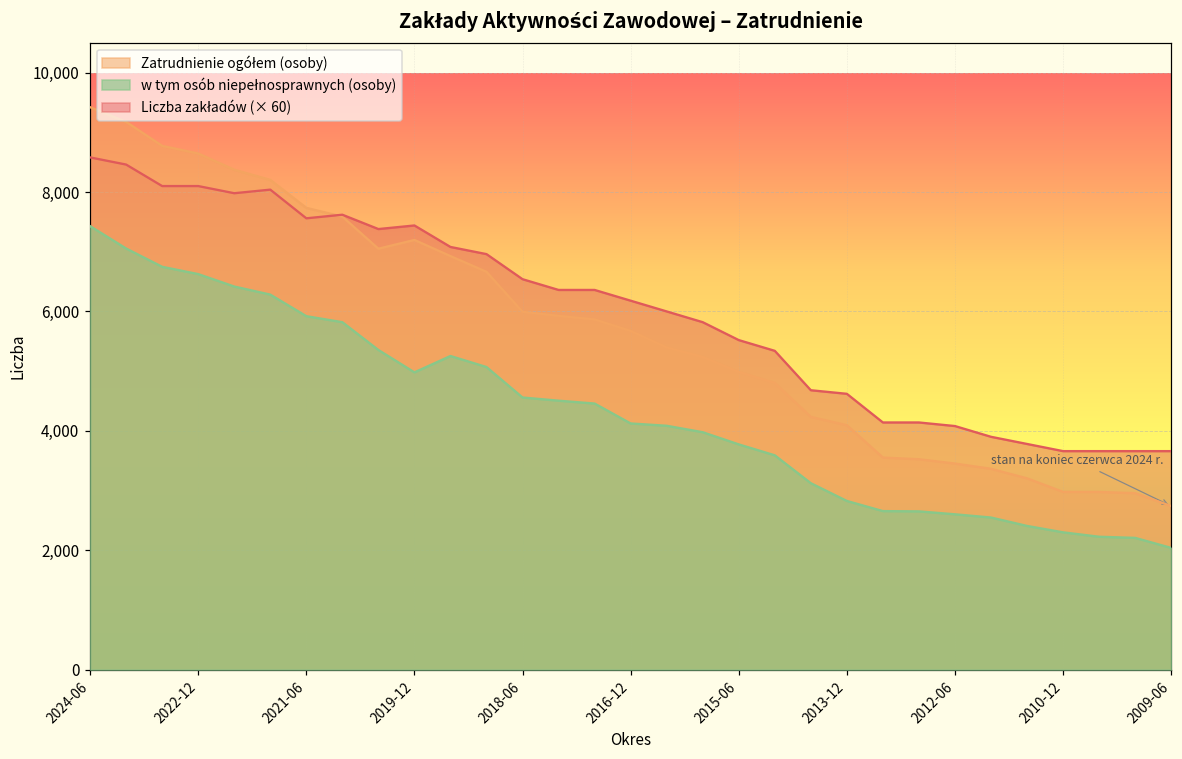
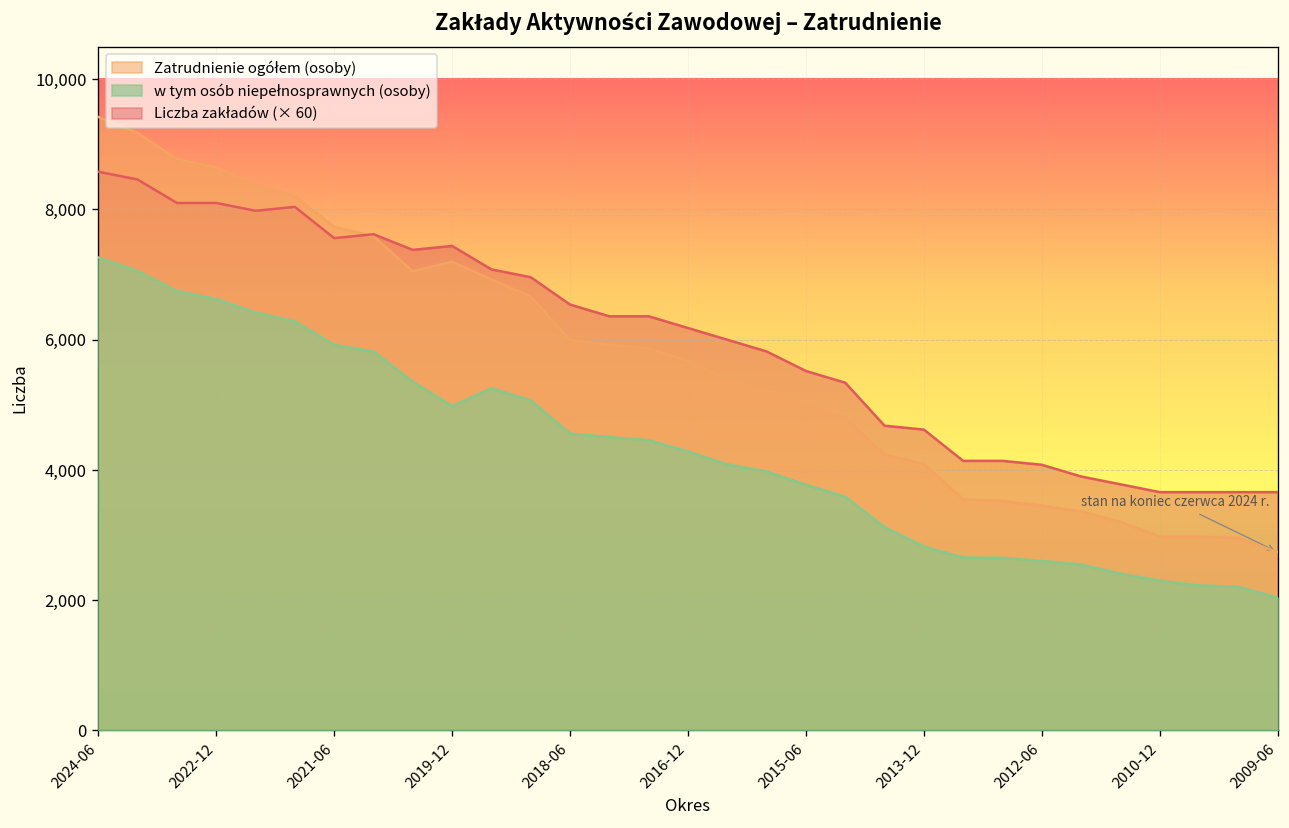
w tym osób niepełnosprawnych (osoby), 2024-06: 7,400 -> 7,300
w tym osób niepełnosprawnych (osoby), 2016-12: 4,100 -> 4,300
